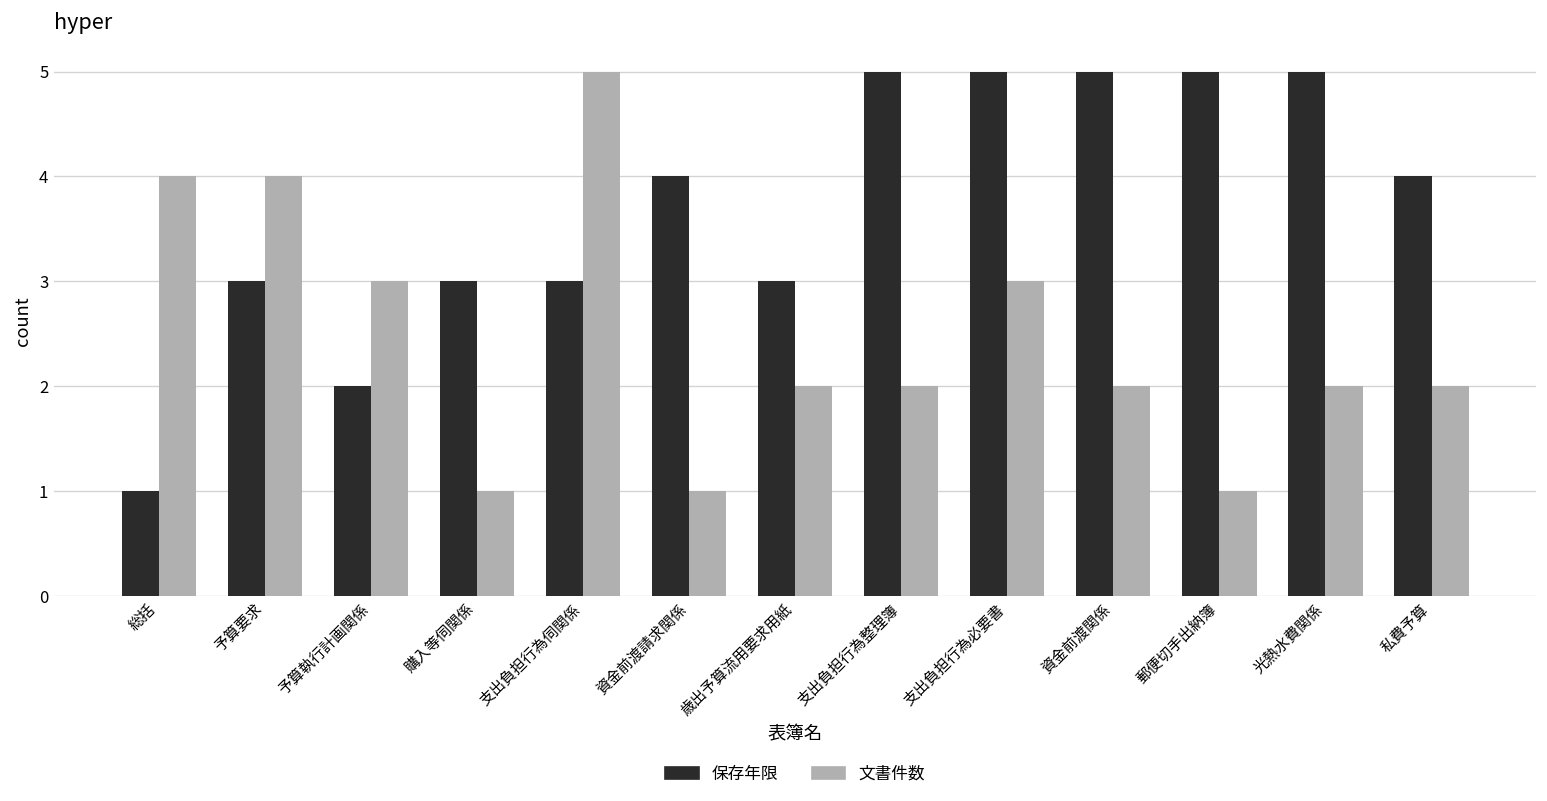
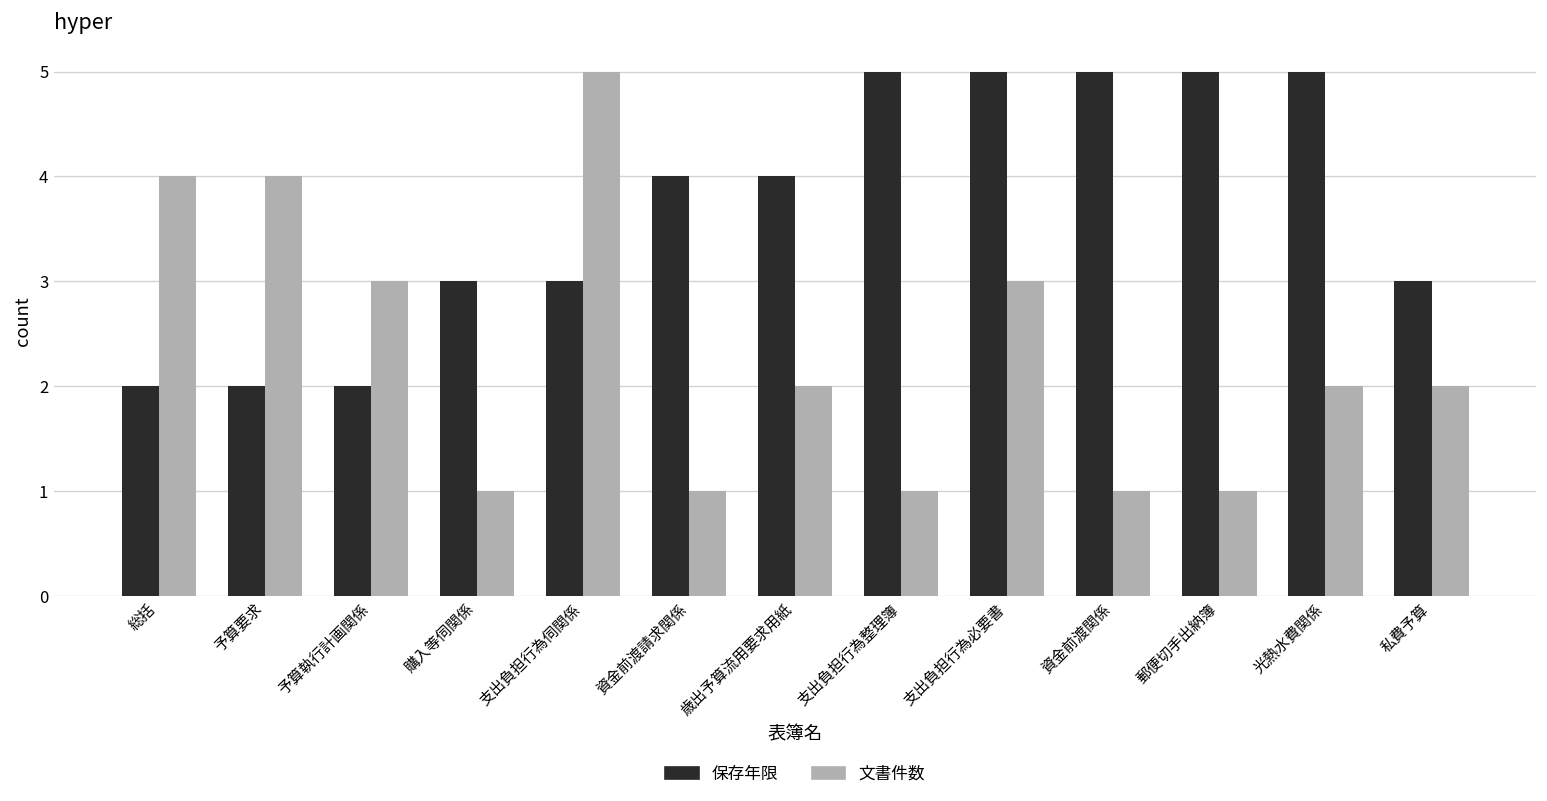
保存年限, 総括: 1 -> 2
保存年限, 予算要求: 3 -> 2
保存年限, 歳出予算流用要求用紙: 3 -> 4
文書件数, 支出負担行為整理簿: 2 -> 1
文書件数, 資金前渡関係: 2 -> 1
保存年限, 私費予算: 4 -> 3
